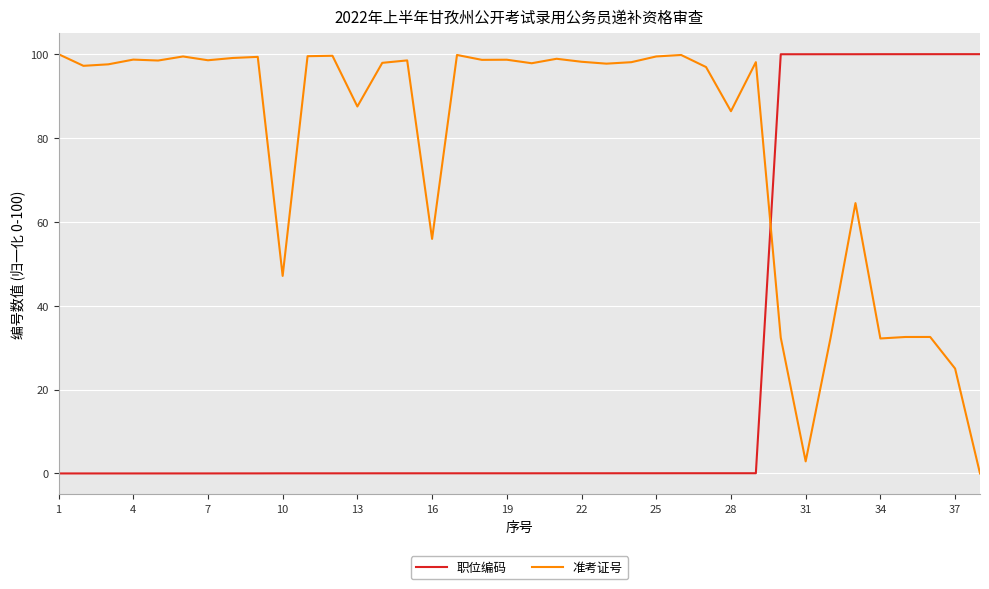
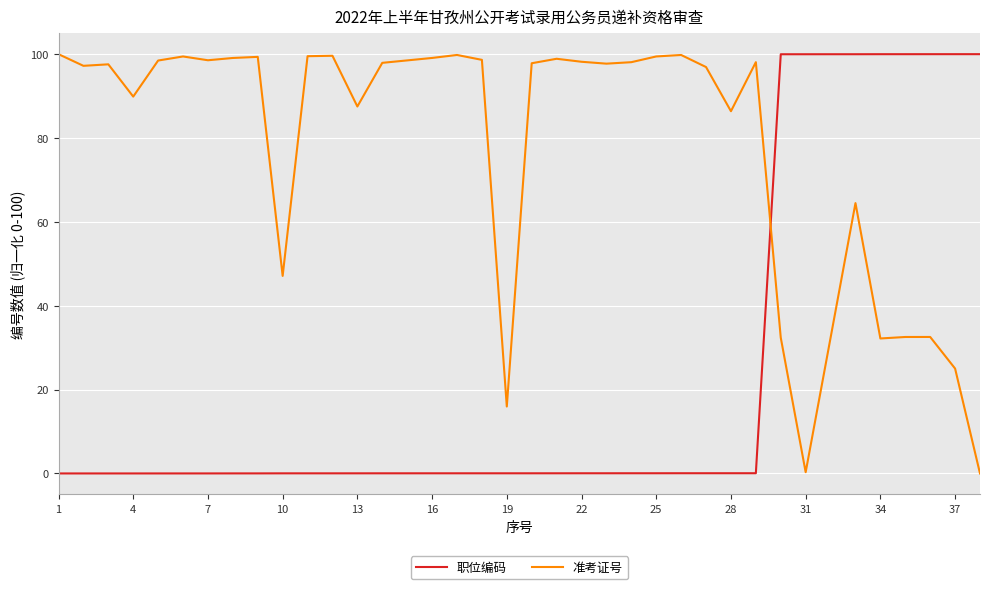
准考证号, 4: 99 -> 90
准考证号, 16: 56 -> 99
准考证号, 19: 99 -> 16
准考证号, 31: 3 -> 0
